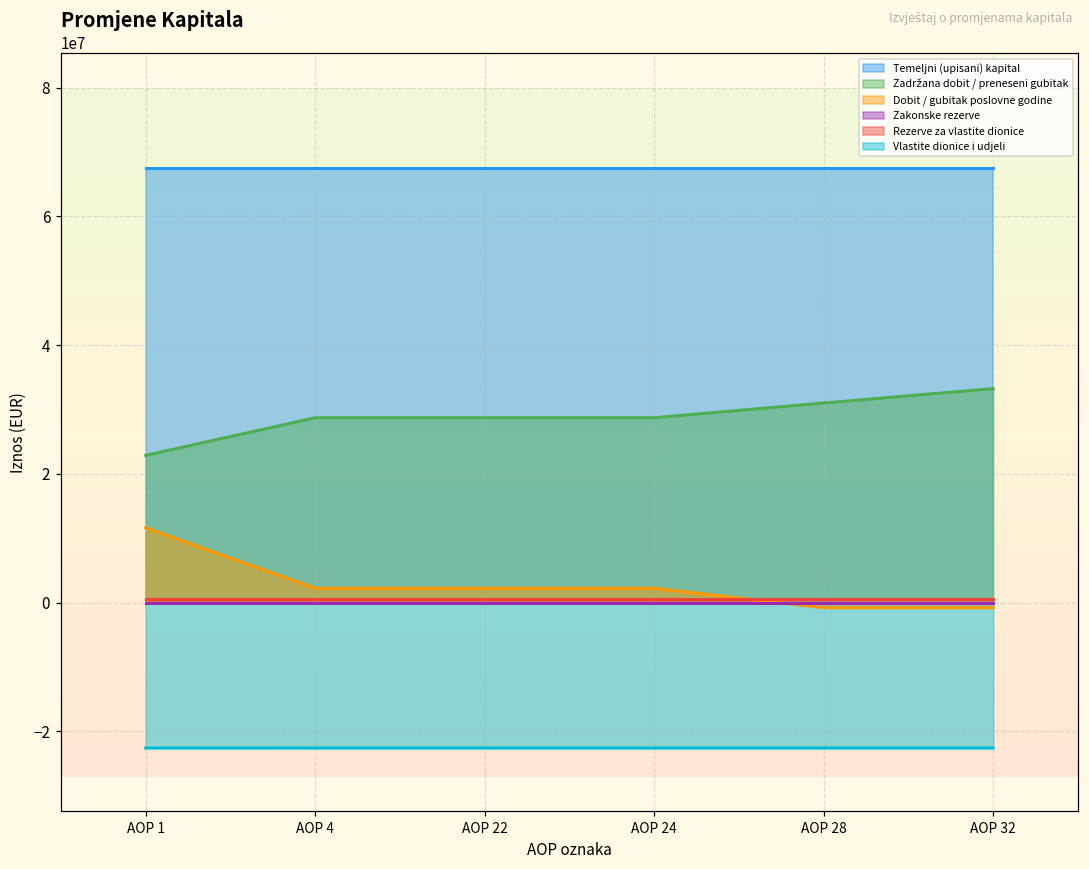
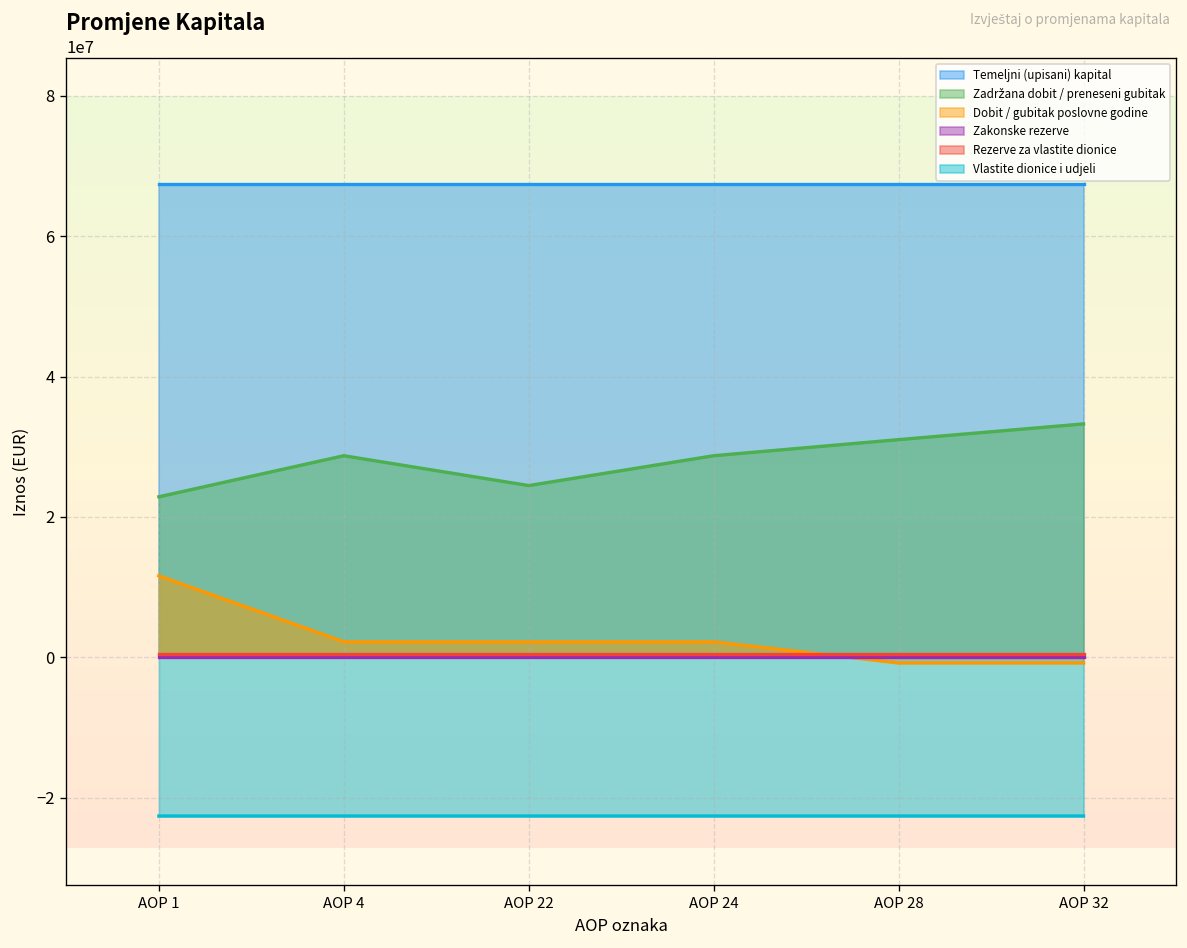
Zadržana dobit / preneseni gubitak, AOP 22: 29000000 -> 24000000
